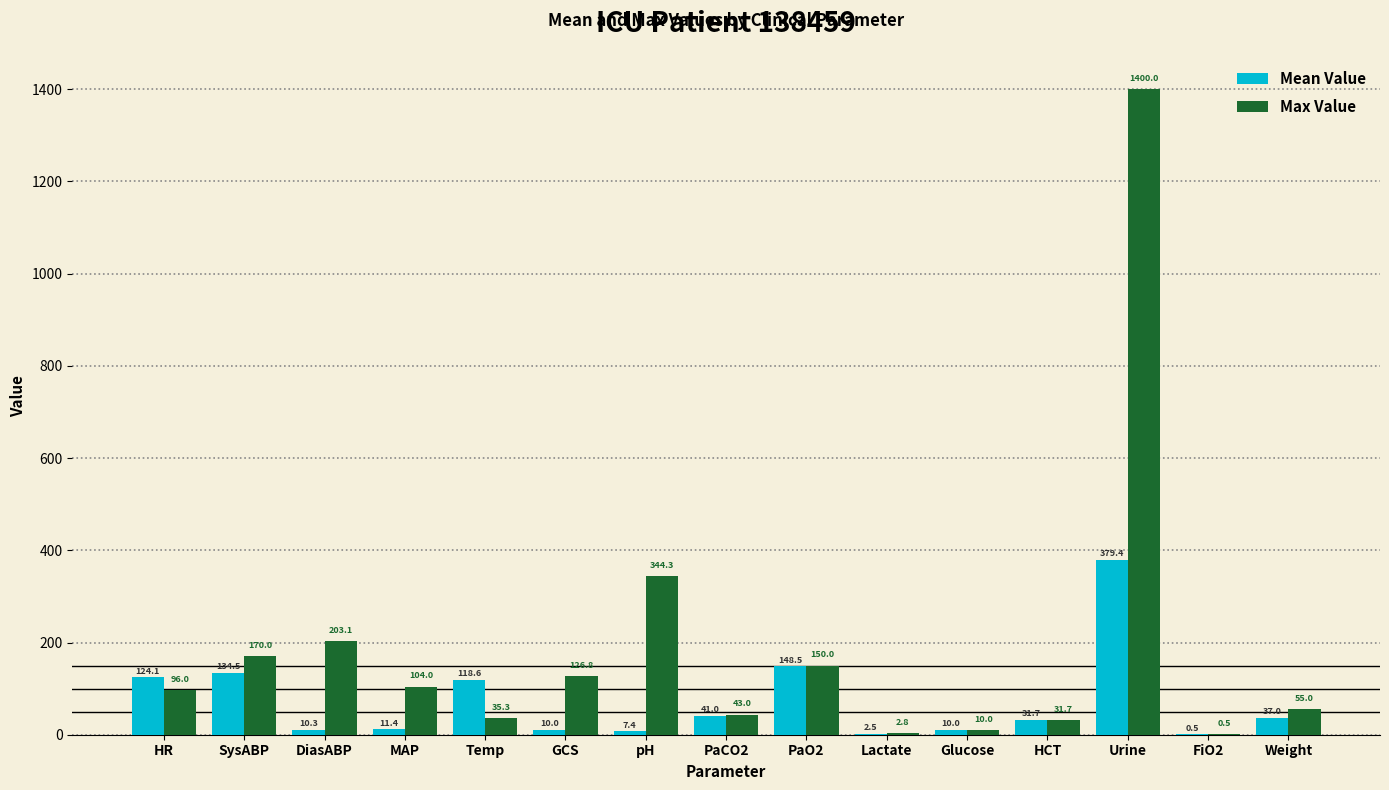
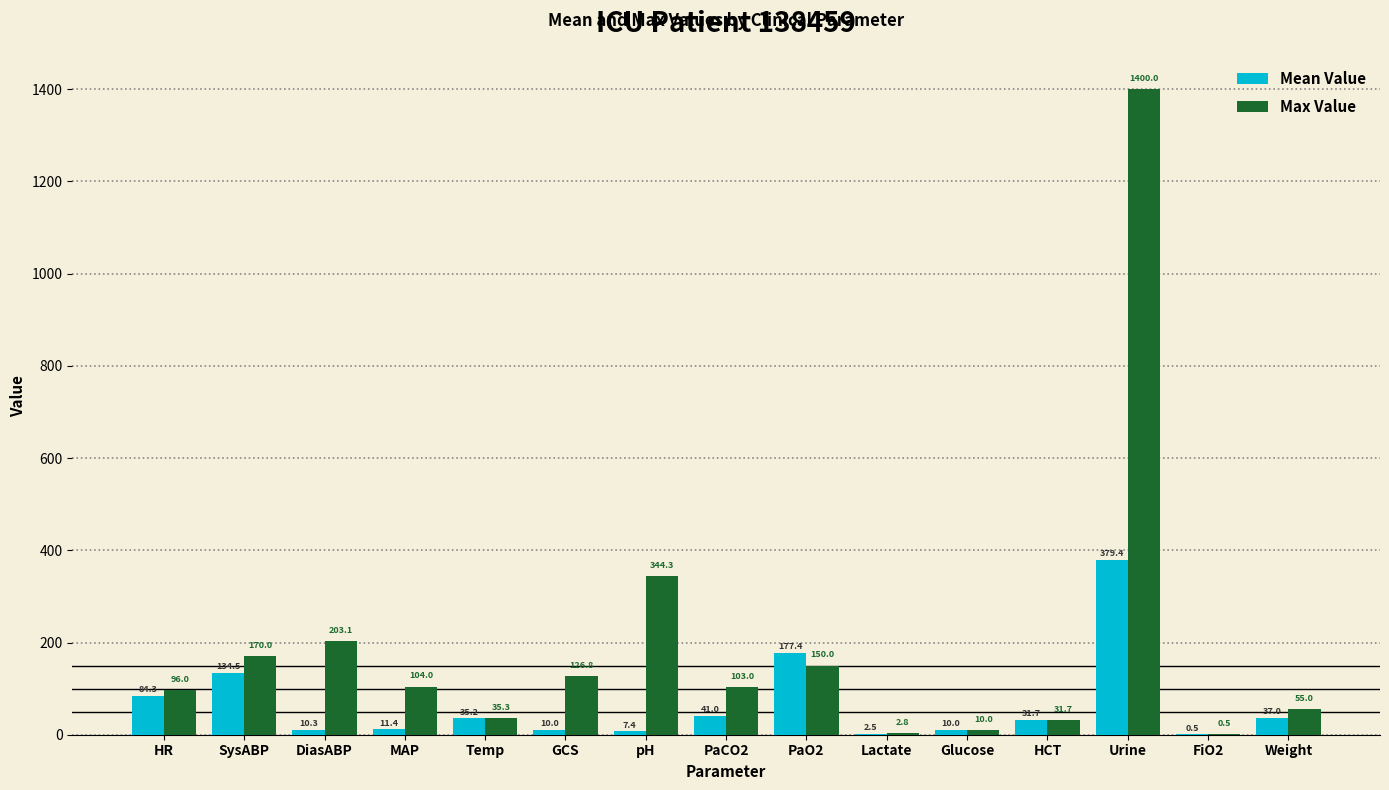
Mean Value, HR: 124.1 -> 84.3
Mean Value, Temp: 118.6 -> 35.2
Max Value, PaCO2: 43.0 -> 103.0
Mean Value, PaO2: 148.5 -> 177.4
